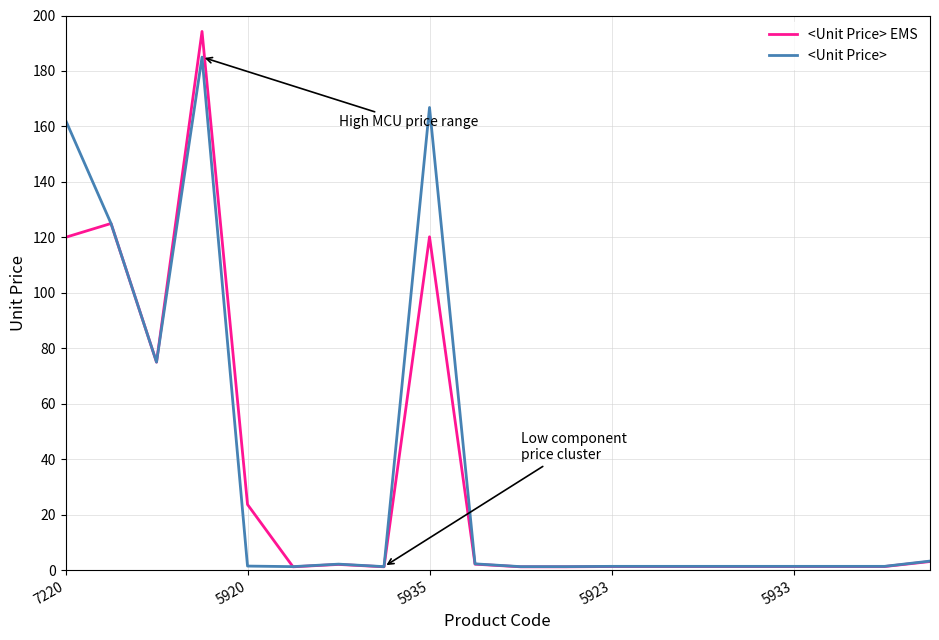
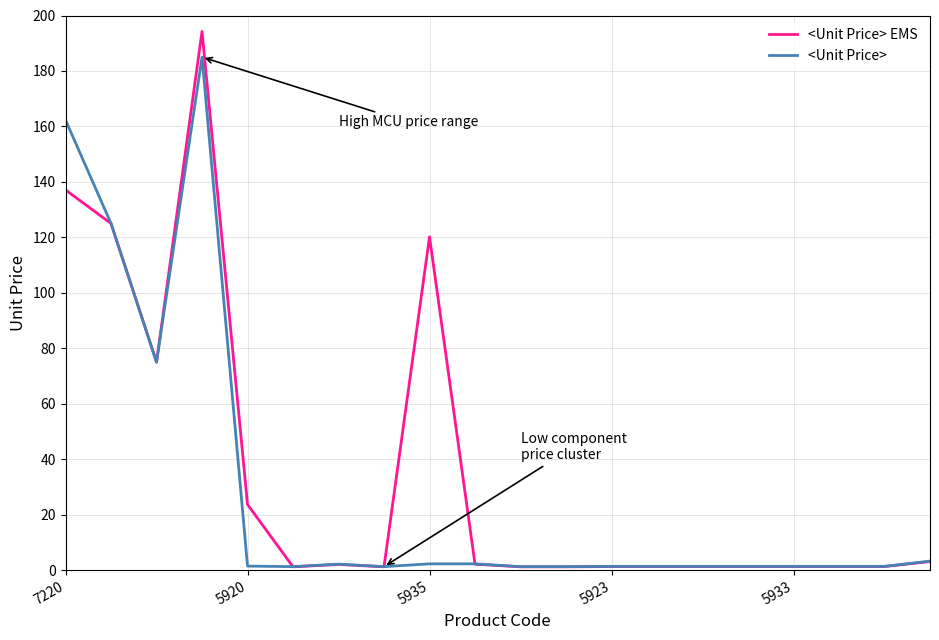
<Unit Price> EMS, 7220: 120 -> 137
<Unit Price>, 5935: 167 -> 2
